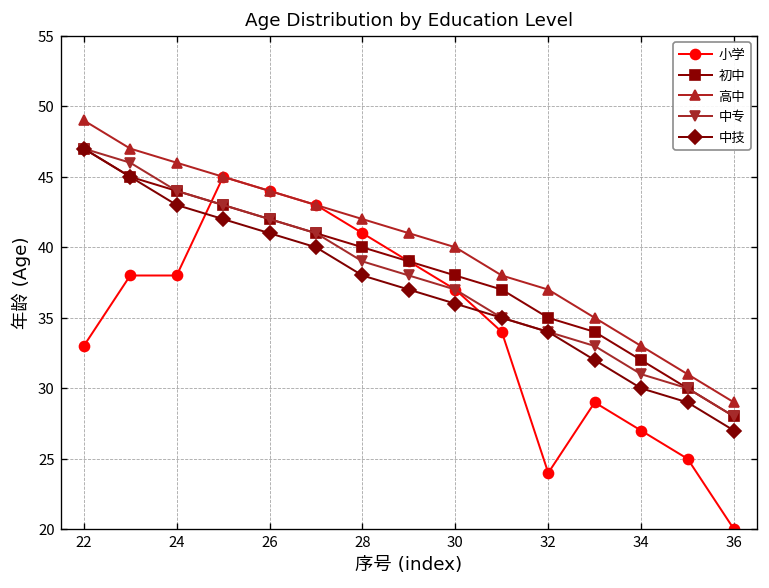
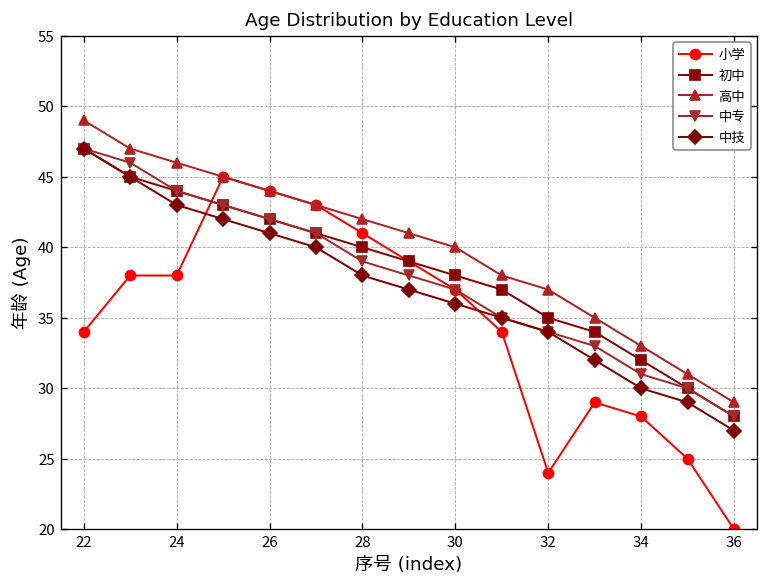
小学, 22: 33 -> 34
小学, 34: 27 -> 28
